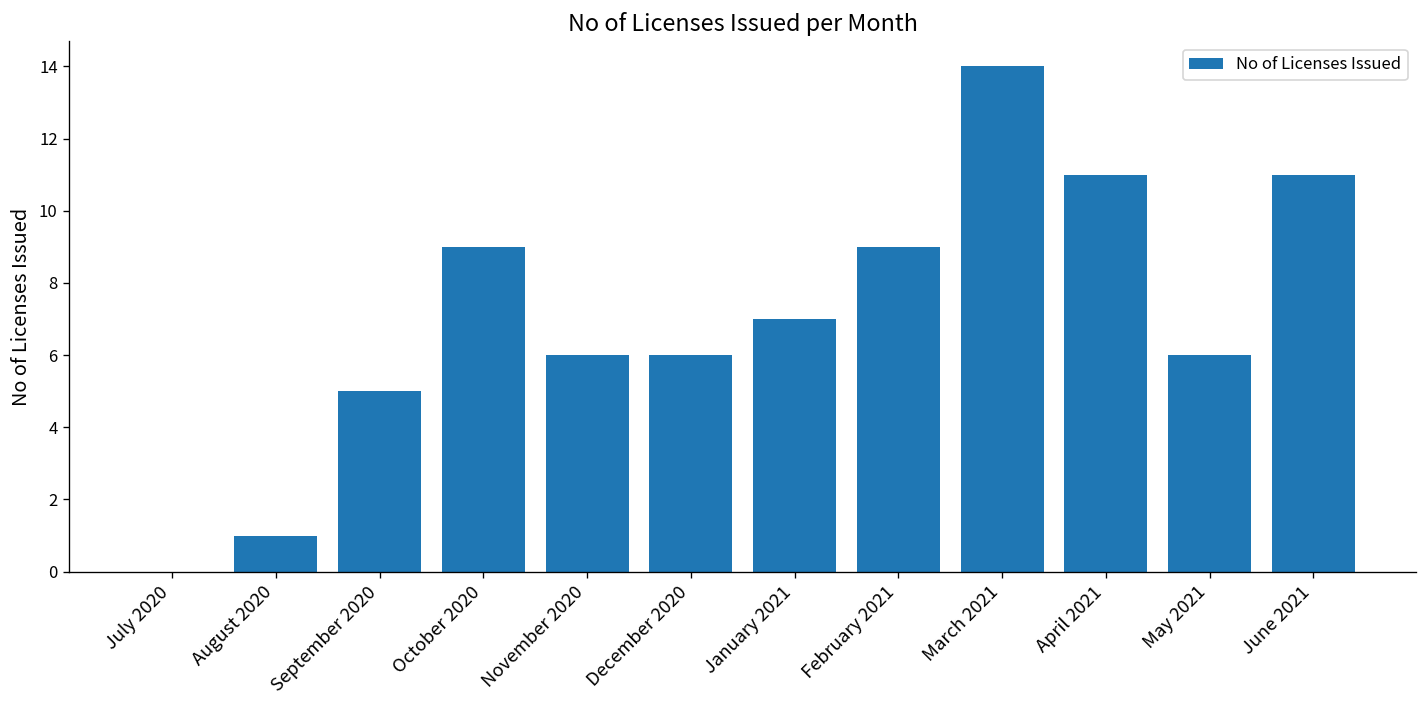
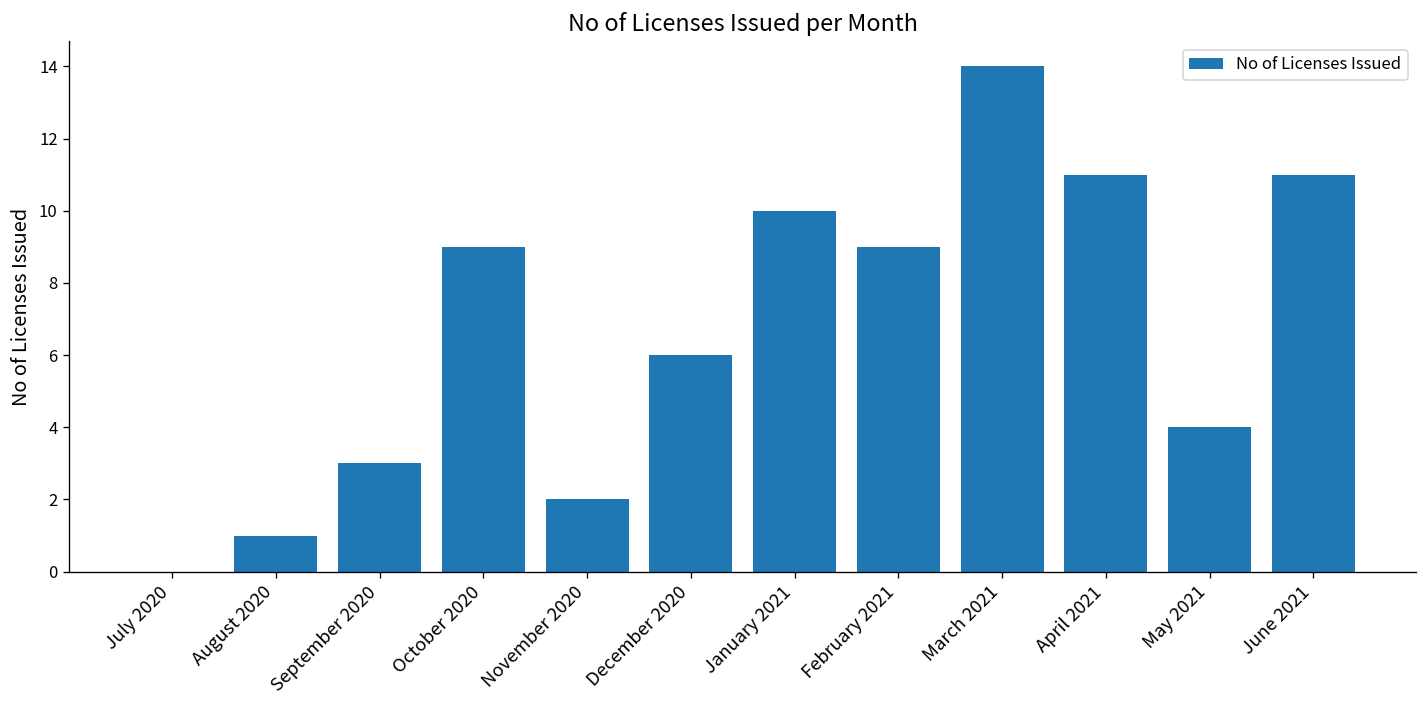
September 2020: 5 -> 3
November 2020: 6 -> 2
January 2021: 7 -> 10
May 2021: 6 -> 4
